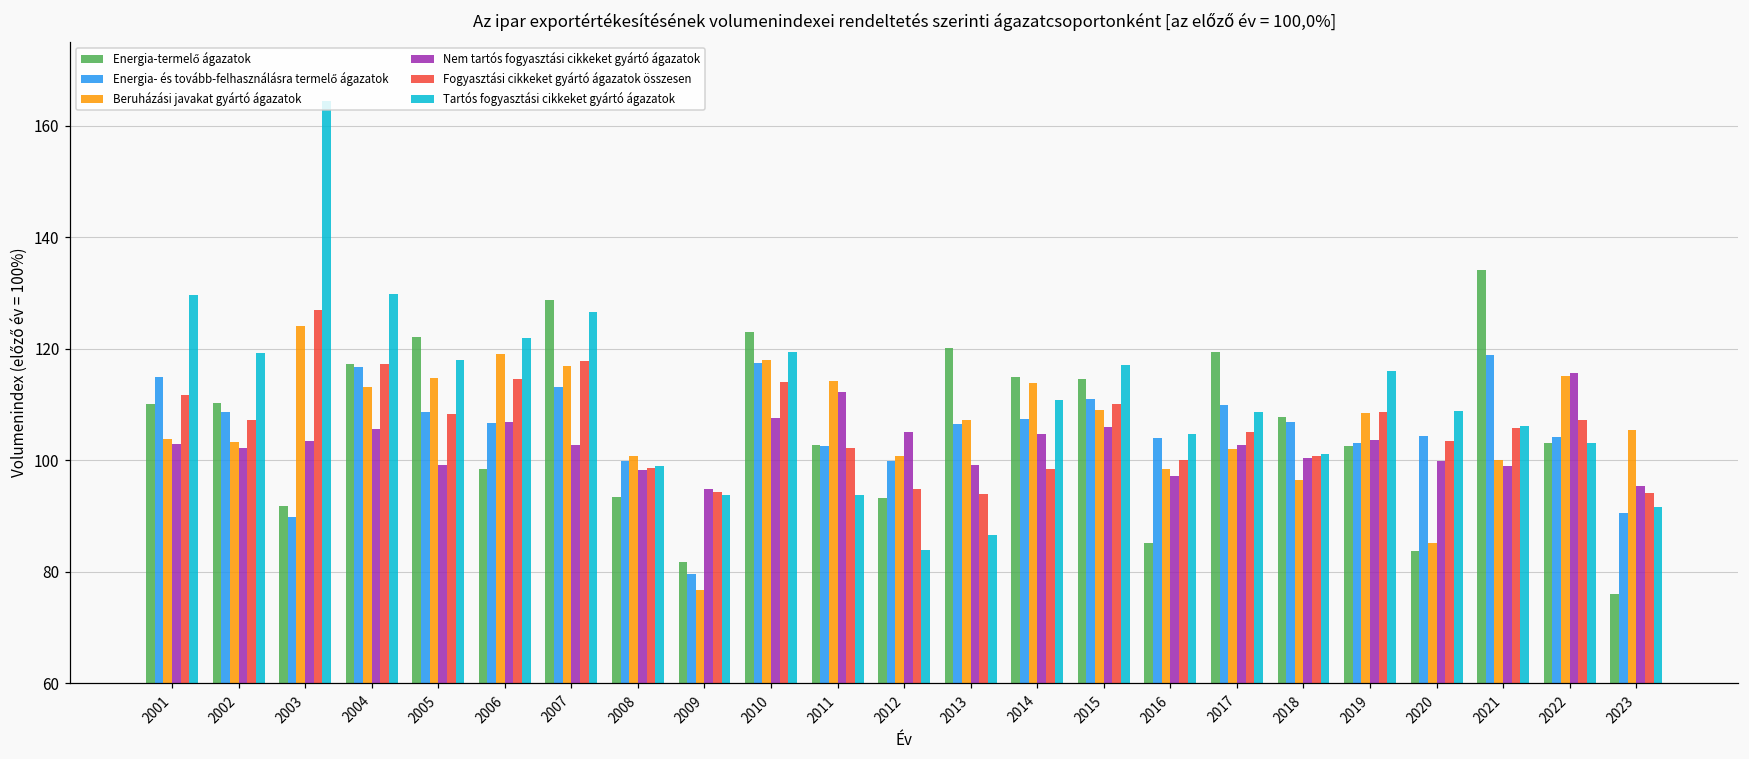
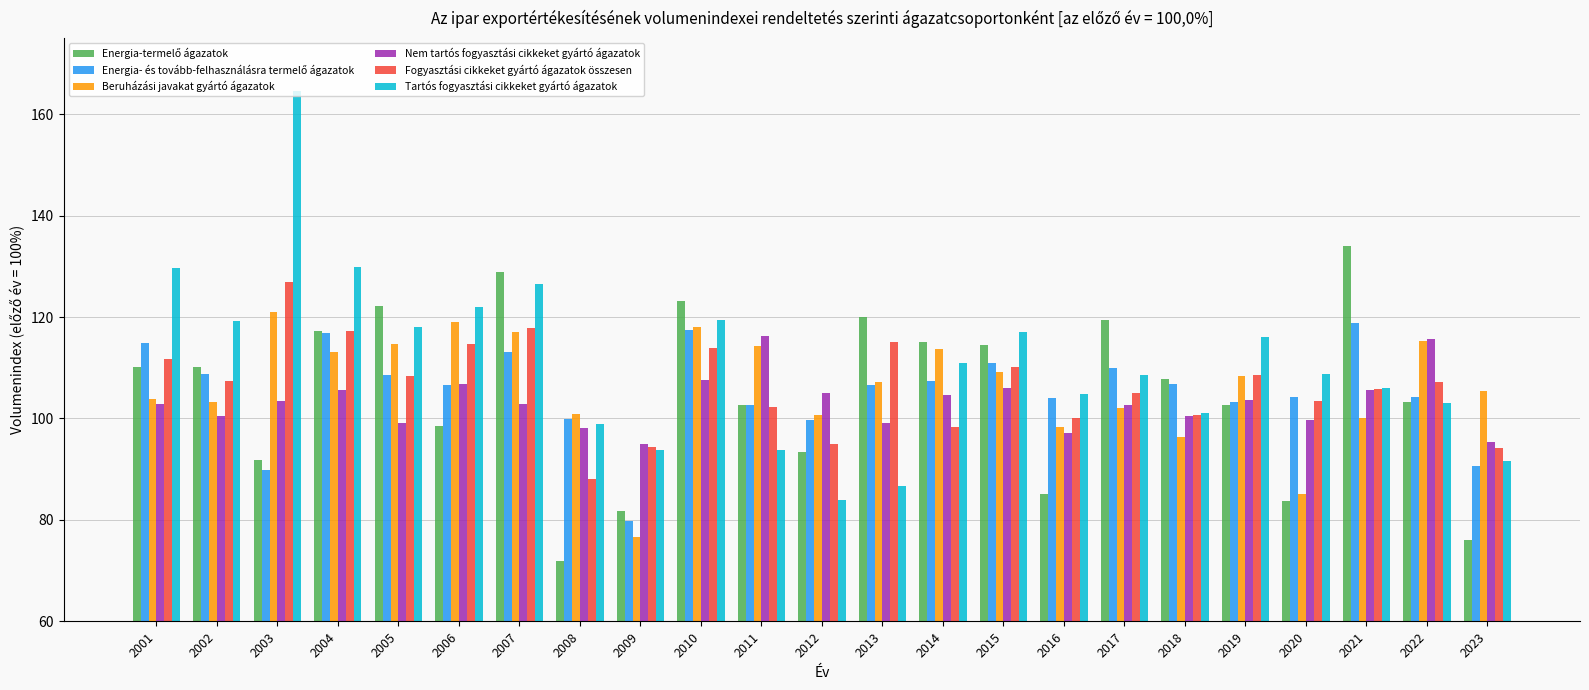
Nem tartós fogyasztási cikkeket gyártó ágazatok, 2002: 102 -> 101
Beruházási javakat gyártó ágazatok, 2003: 124 -> 121
Energia-termelő ágazatok, 2008: 94 -> 72
Fogyasztási cikkeket gyártó ágazatok összesen, 2008: 99 -> 88
Nem tartós fogyasztási cikkeket gyártó ágazatok, 2011: 112 -> 116
Fogyasztási cikkeket gyártó ágazatok összesen, 2013: 94 -> 115
Nem tartós fogyasztási cikkeket gyártó ágazatok, 2021: 99 -> 106
